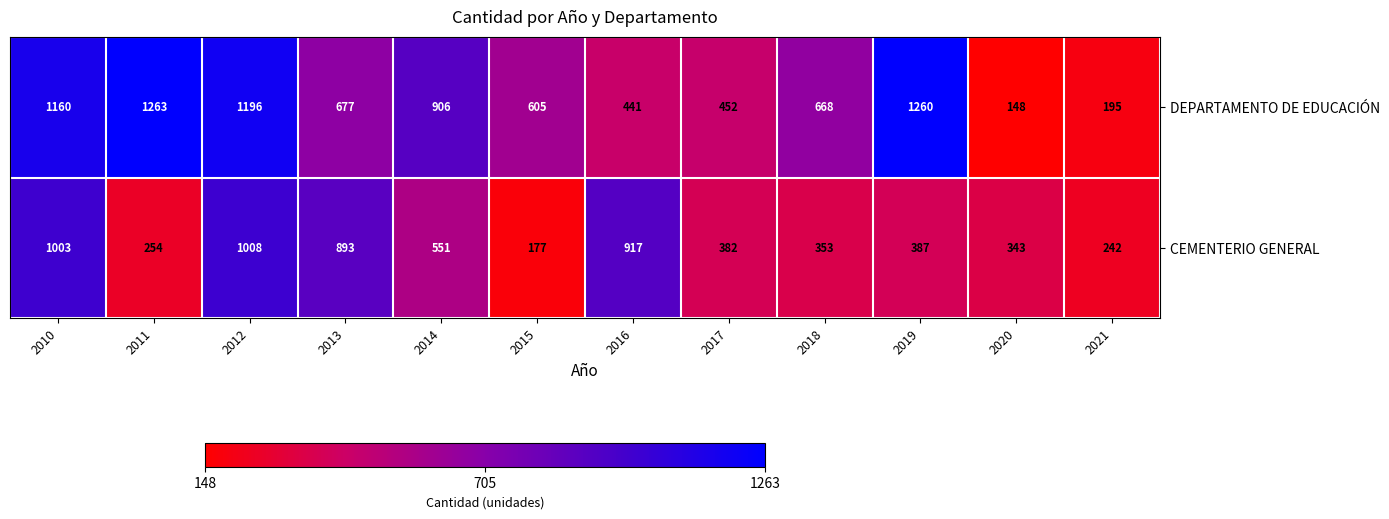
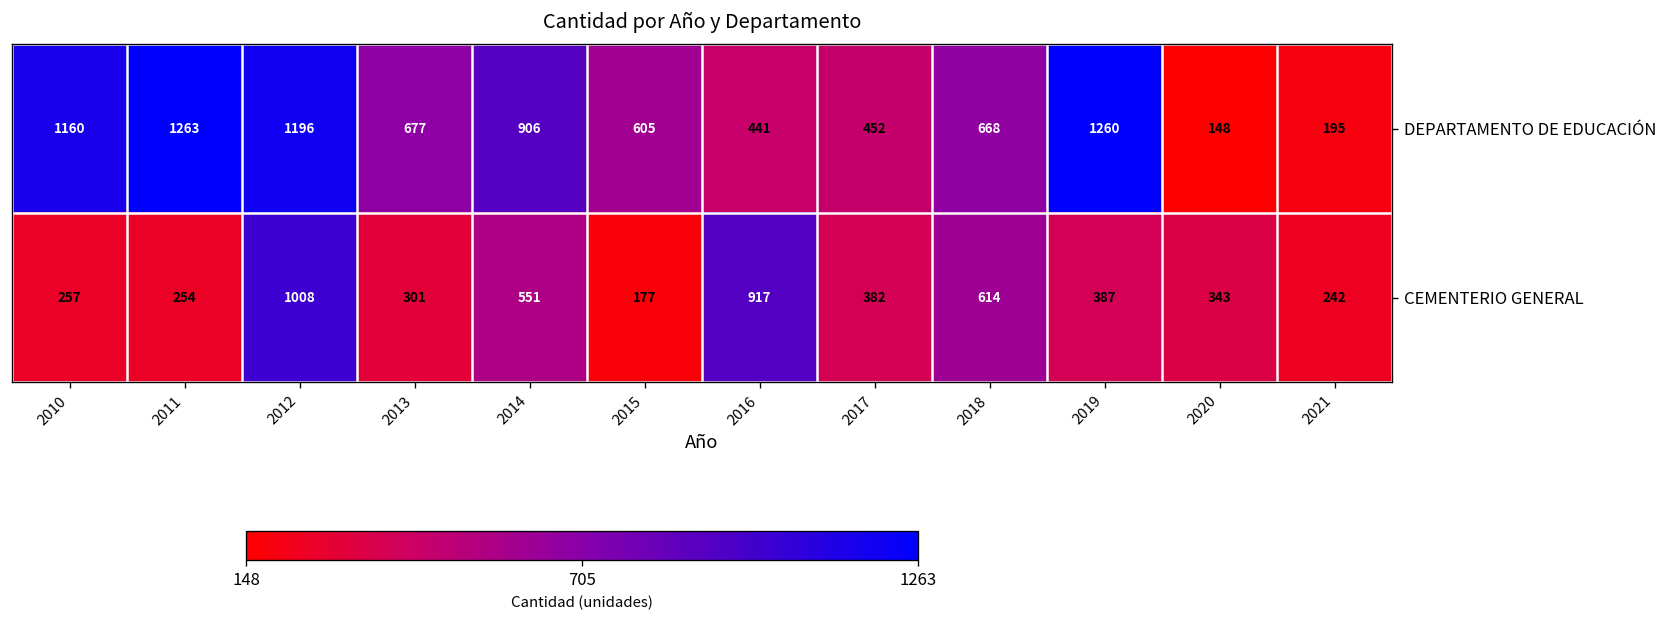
CEMENTERIO GENERAL, 2010: 1003 -> 257
CEMENTERIO GENERAL, 2013: 893 -> 301
CEMENTERIO GENERAL, 2018: 353 -> 614
